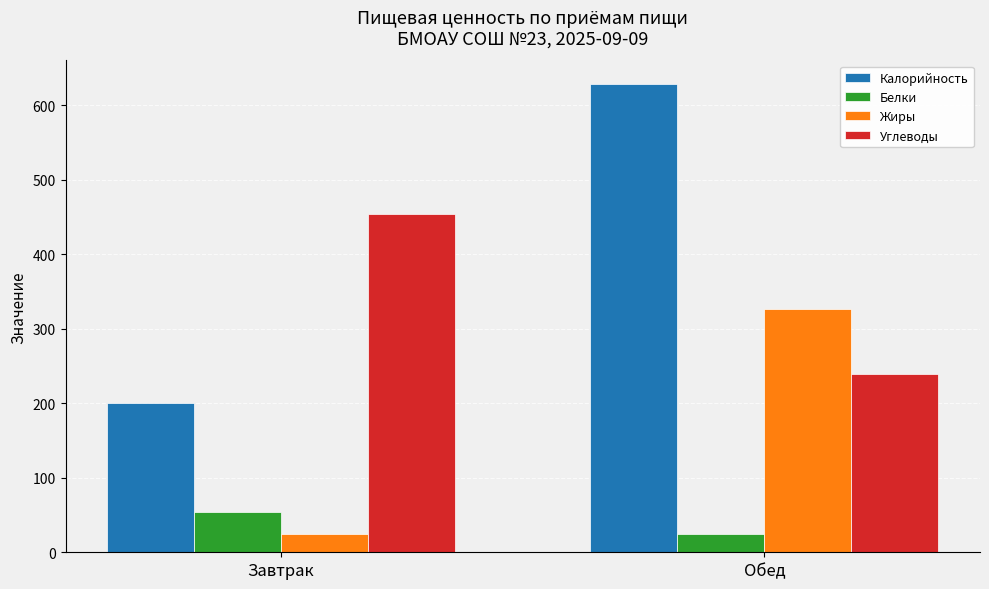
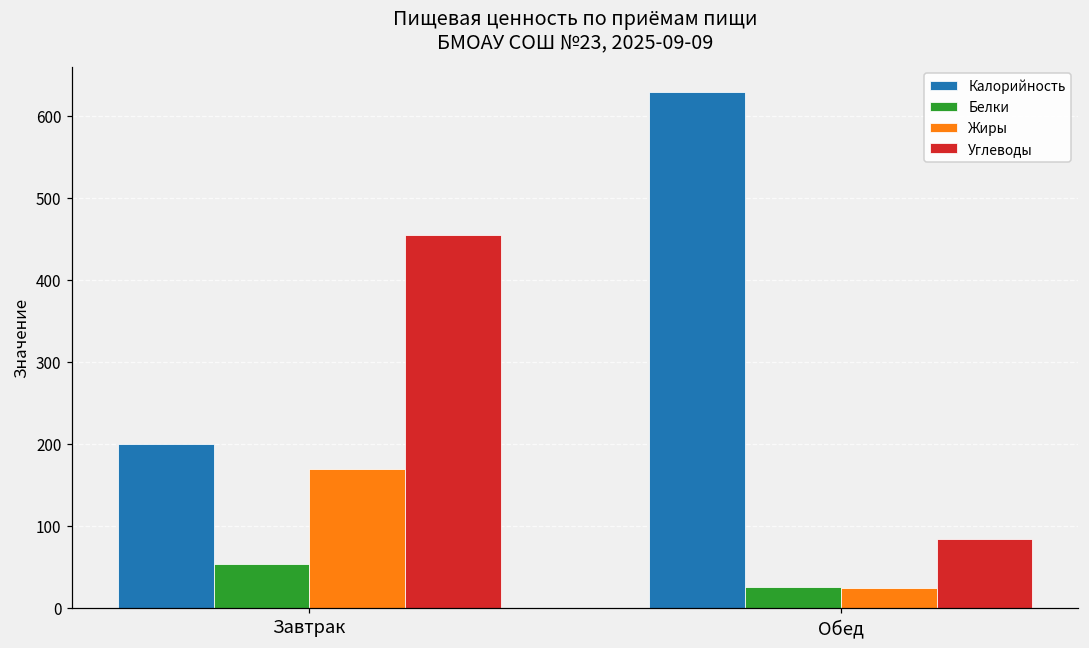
Жиры, Завтрак: 20 -> 170
Жиры, Обед: 330 -> 20
Углеводы, Обед: 240 -> 80
